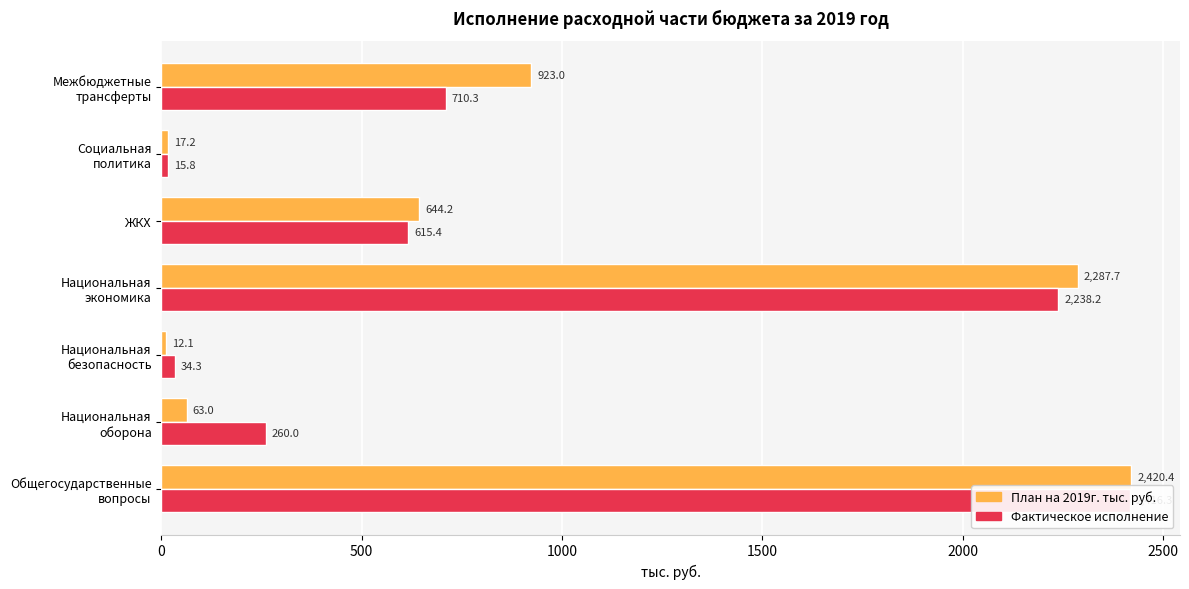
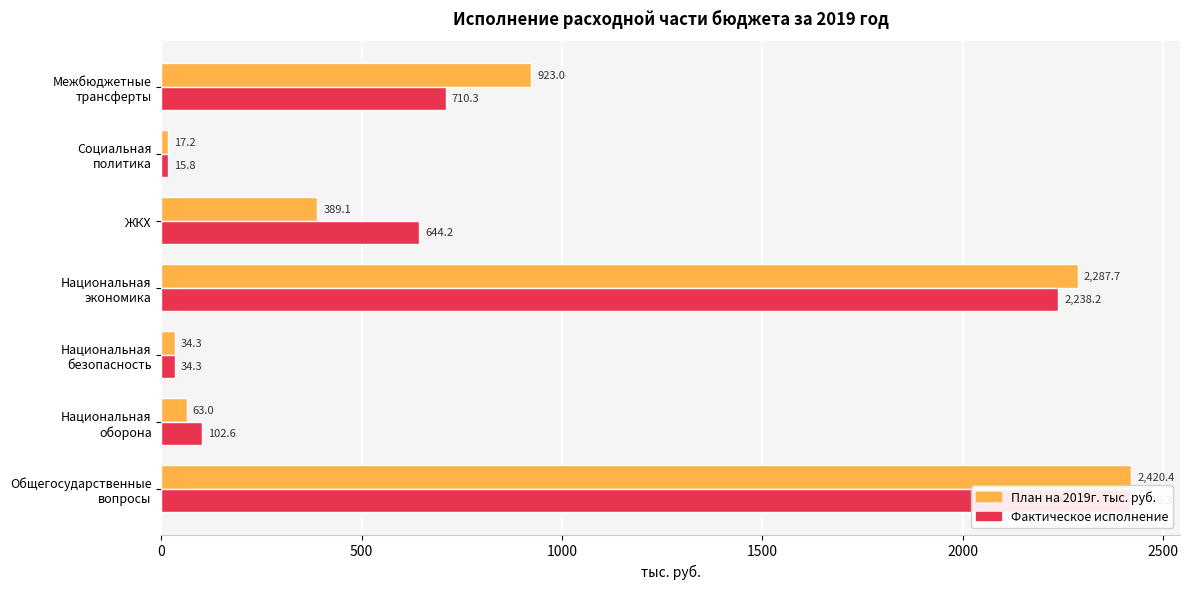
План на 2019г. тыс. руб., ЖКХ: 644.2 -> 389.1
Фактическое исполнение, ЖКХ: 615.4 -> 644.2
План на 2019г. тыс. руб., Национальная безопасность: 12.1 -> 34.3
Фактическое исполнение, Национальная оборона: 260.0 -> 102.6
